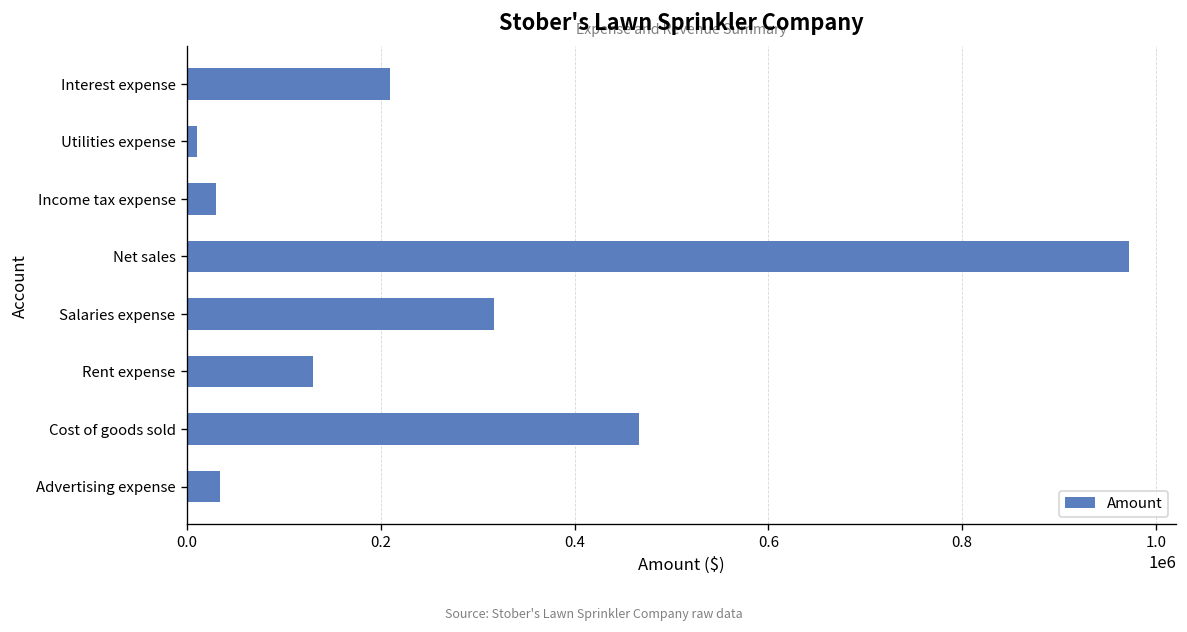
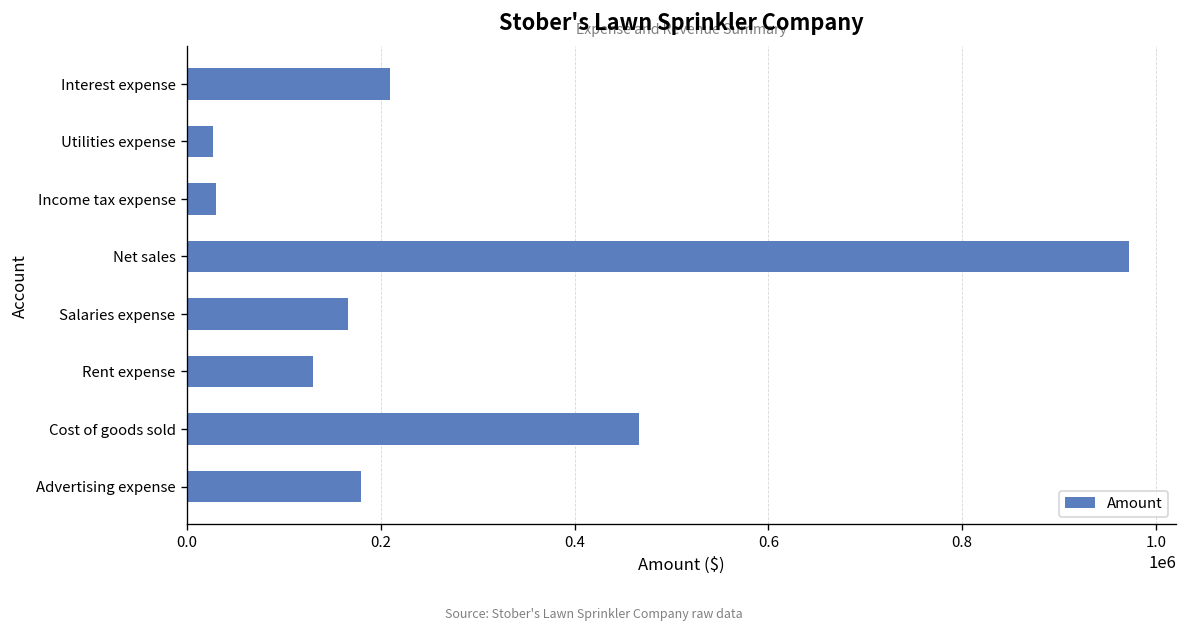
Utilities expense: 10000 -> 30000
Salaries expense: 320000 -> 170000
Advertising expense: 30000 -> 180000
